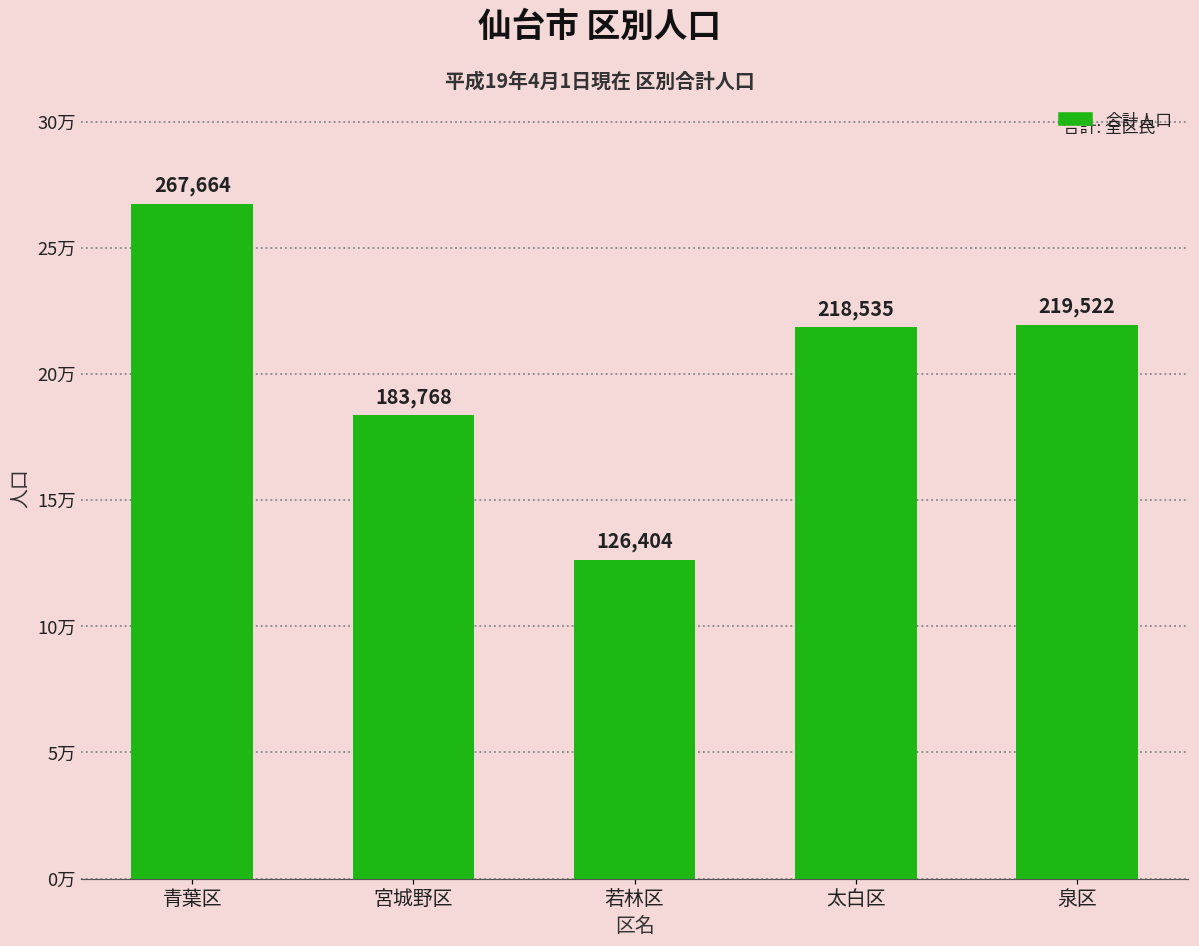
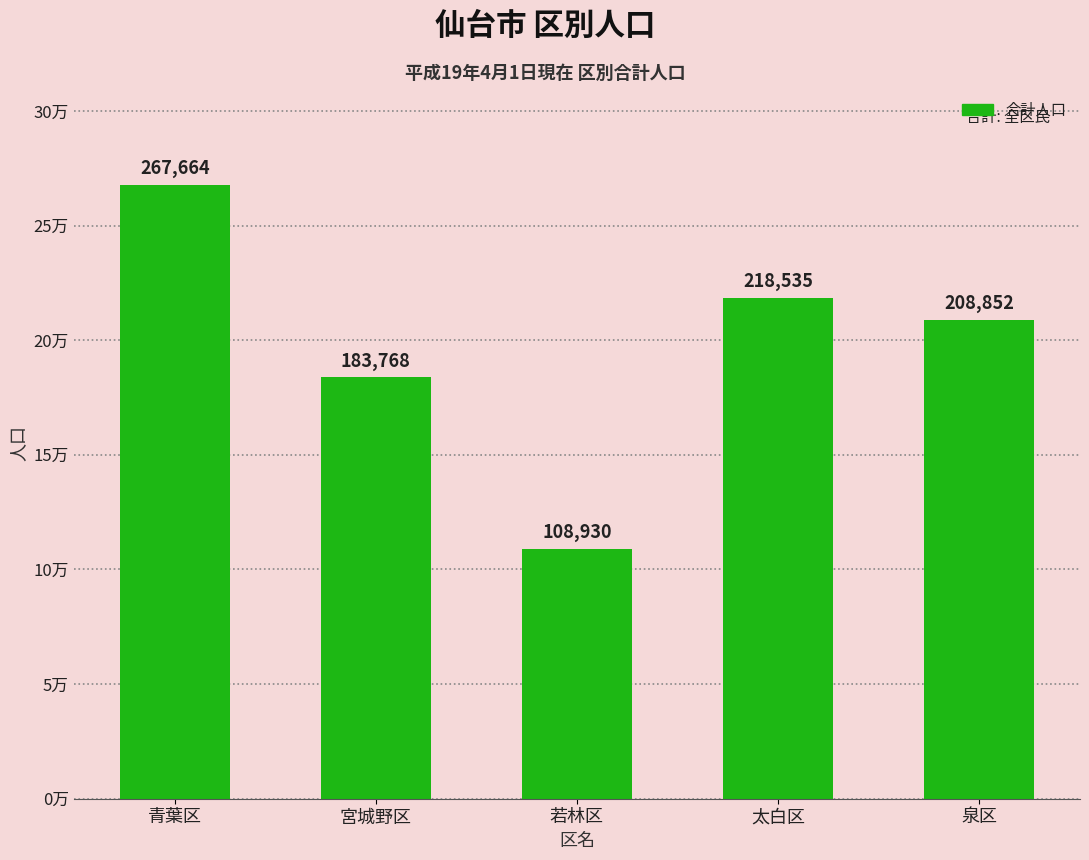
若林区: 126,404 -> 108,930
泉区: 219,522 -> 208,852
